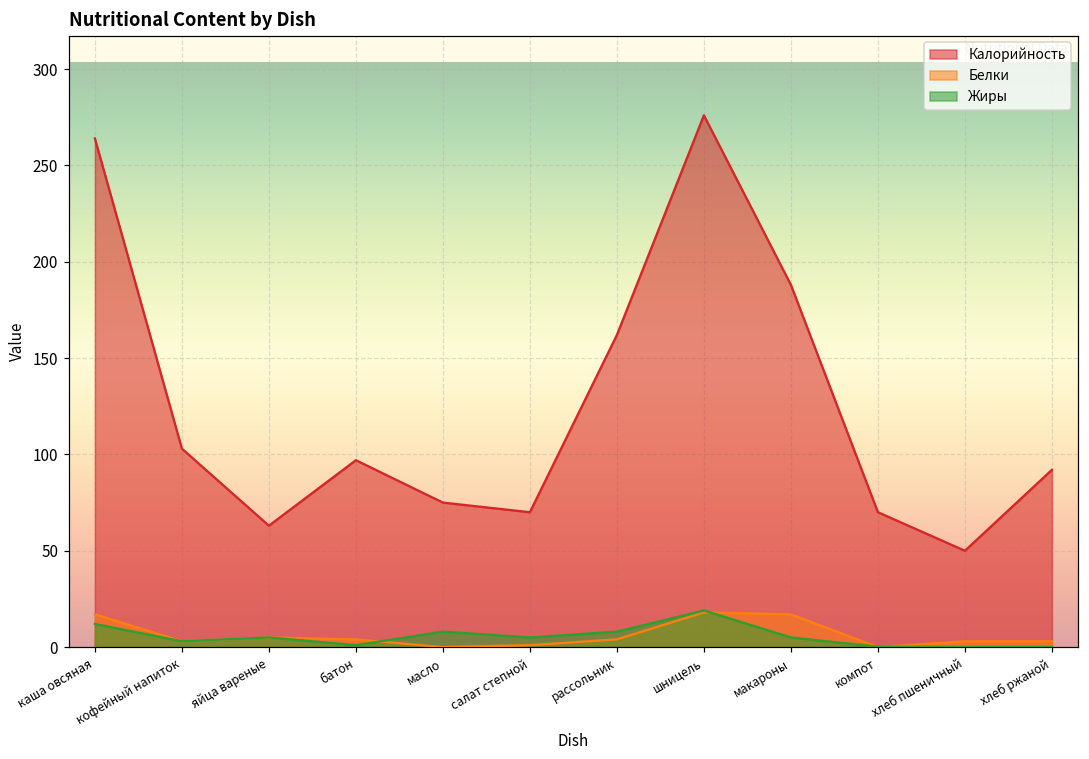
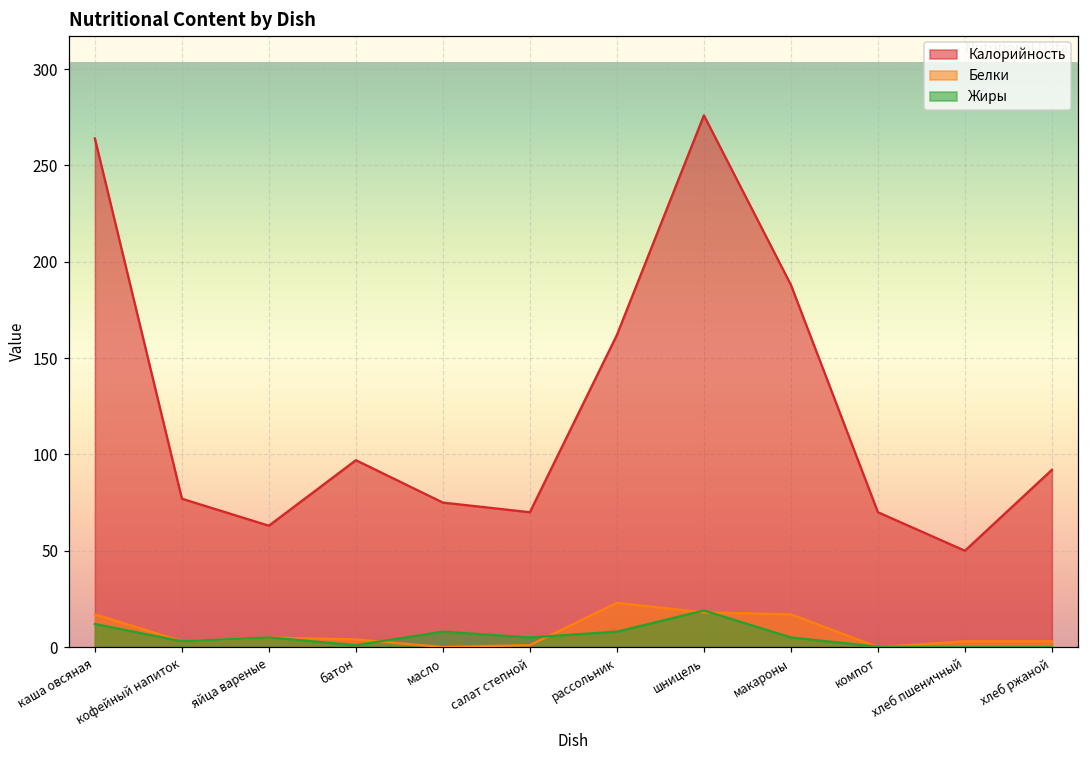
Калорийность, кофейный напиток: 103 -> 77
Белки, рассольник: 4 -> 23
